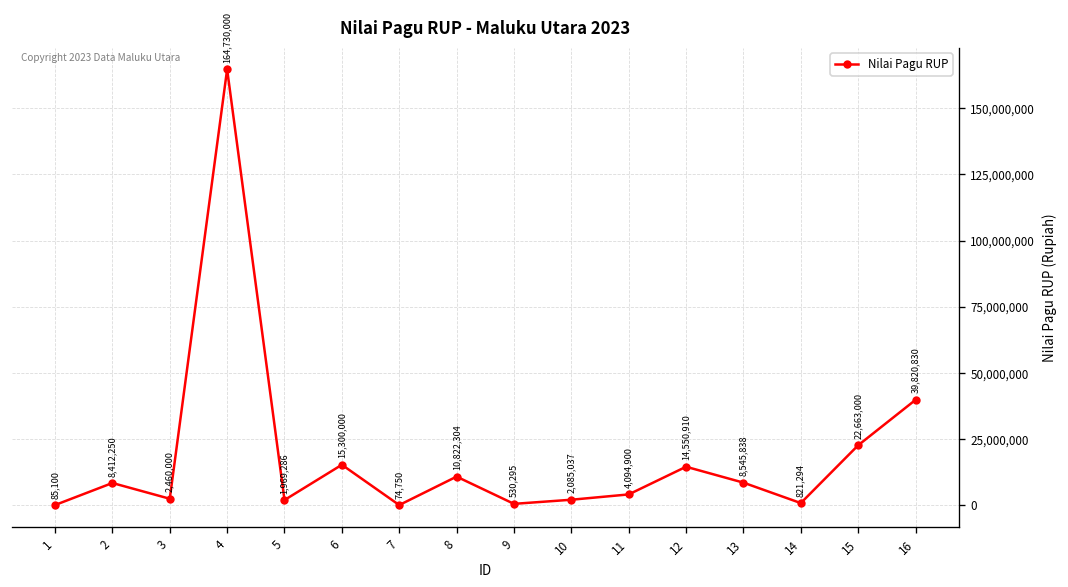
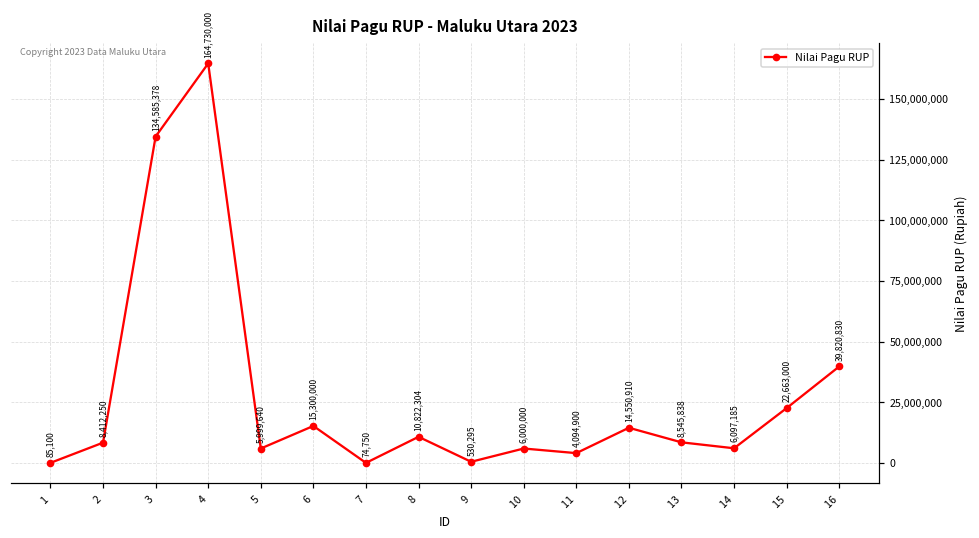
3: 2,460,000 -> 134,585,378
5: 1,969,286 -> 5,999,640
10: 2,085,037 -> 6,000,000
14: 821,294 -> 6,097,185
